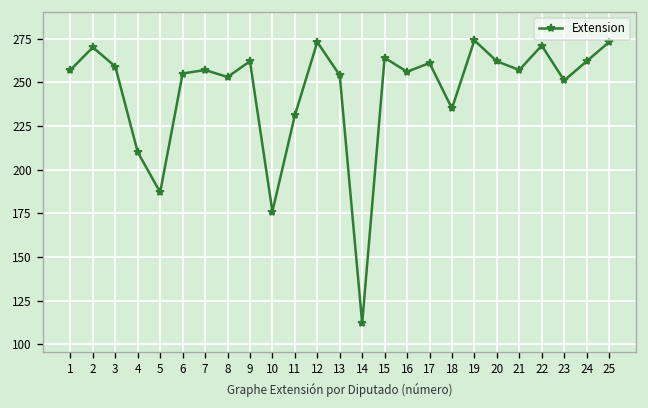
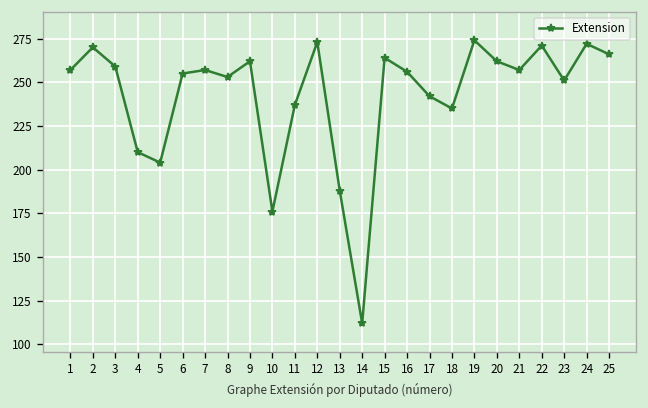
5: 187 -> 204
11: 231 -> 237
13: 254 -> 188
17: 261 -> 242
24: 262 -> 272
25: 273 -> 266
